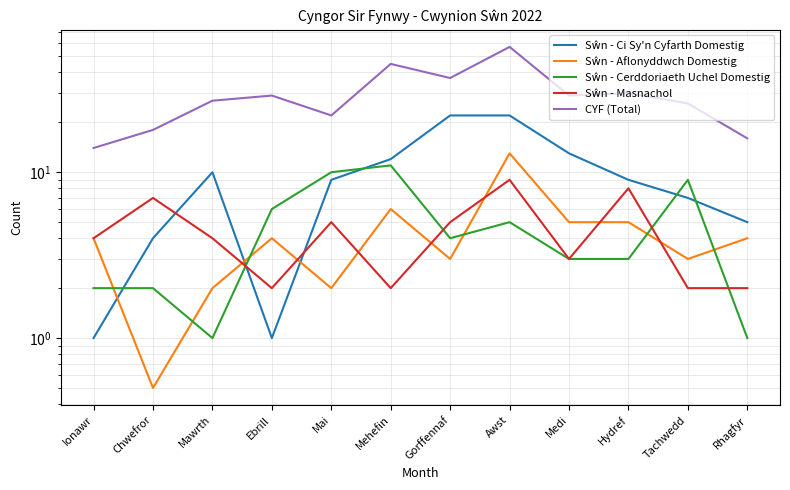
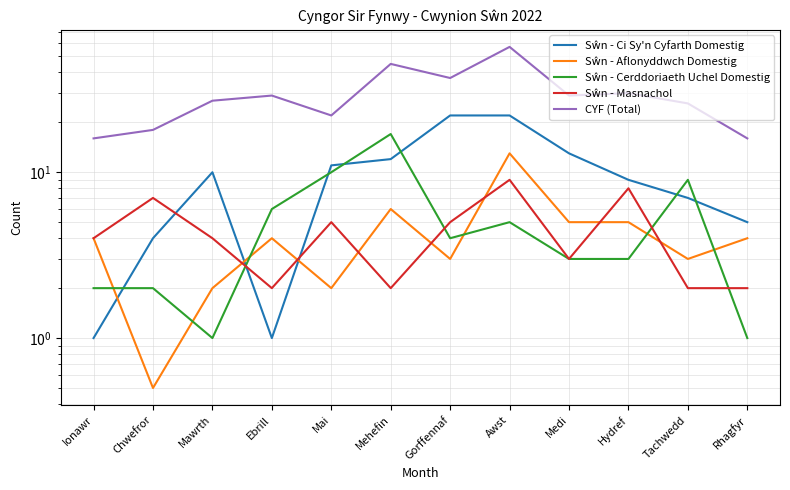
CYF (Total), Ionawr: 14 -> 16
Sŵn - Ci Sy'n Cyfarth Domestig, Mai: 9 -> 11
Sŵn - Cerddoriaeth Uchel Domestig, Mehefin: 11 -> 17
